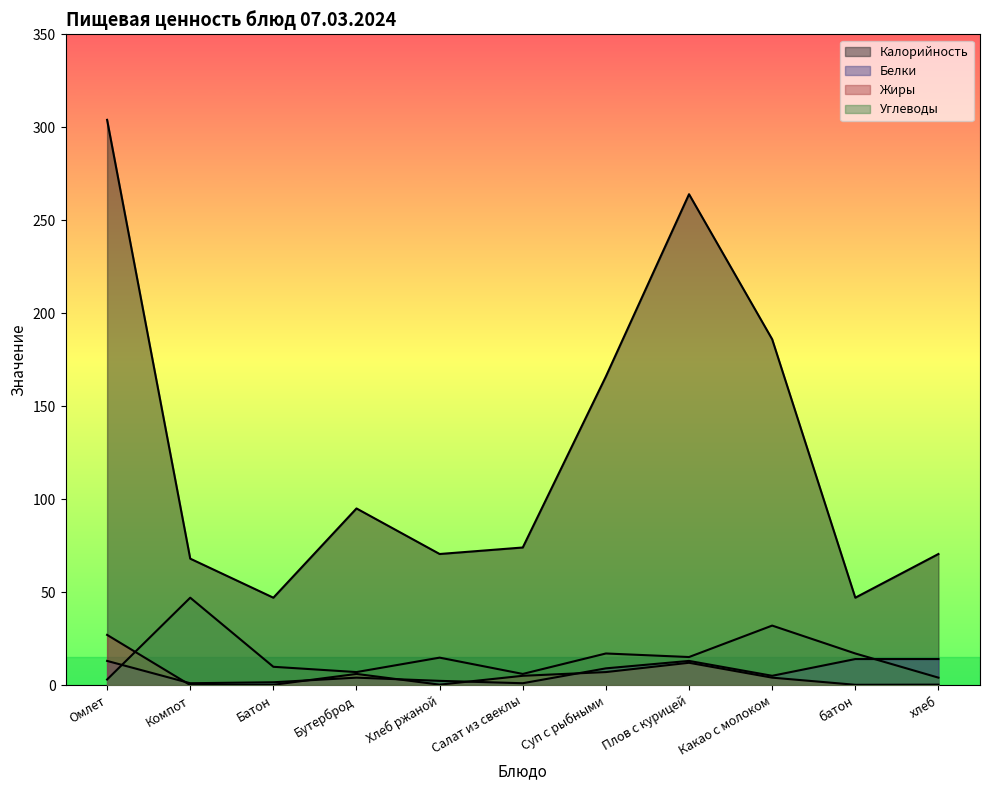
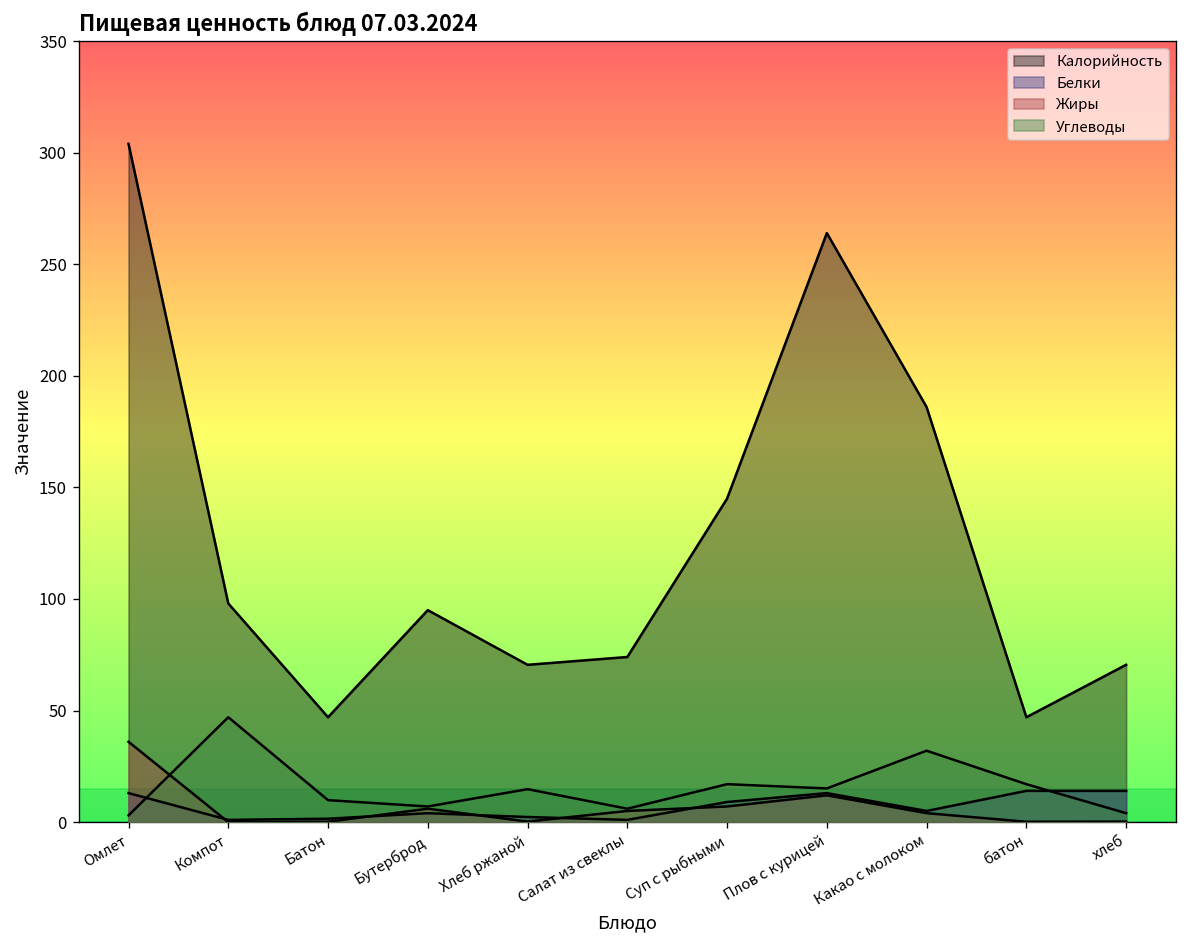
Жиры, Омлет: 27 -> 36
Калорийность, Компот: 68 -> 98
Калорийность, Суп с рыбными: 166 -> 145
